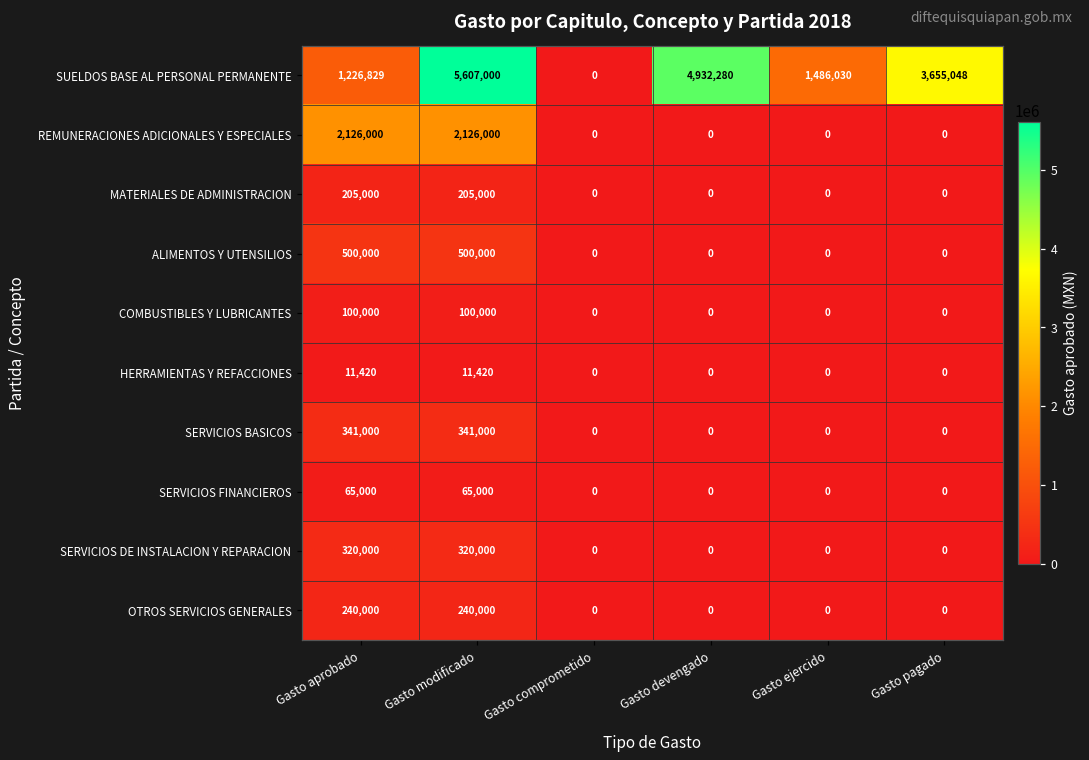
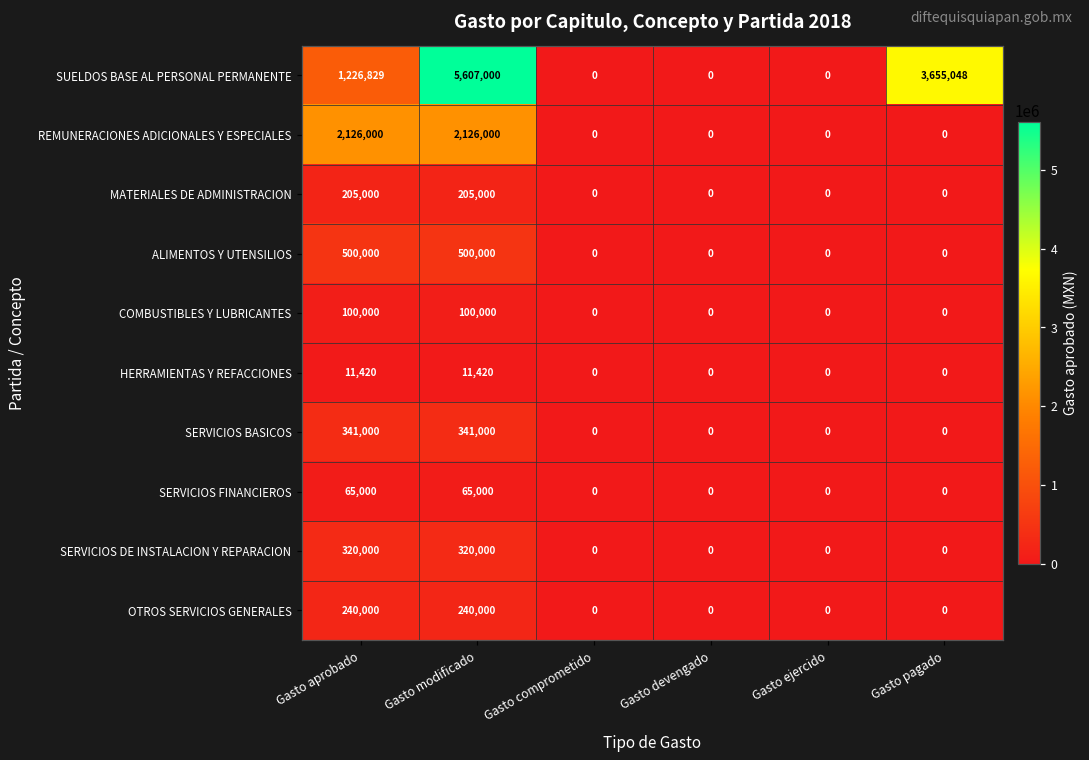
SUELDOS BASE AL PERSONAL PERMANENTE, Gasto devengado: 4,932,280 -> 0
SUELDOS BASE AL PERSONAL PERMANENTE, Gasto ejercido: 1,486,030 -> 0
